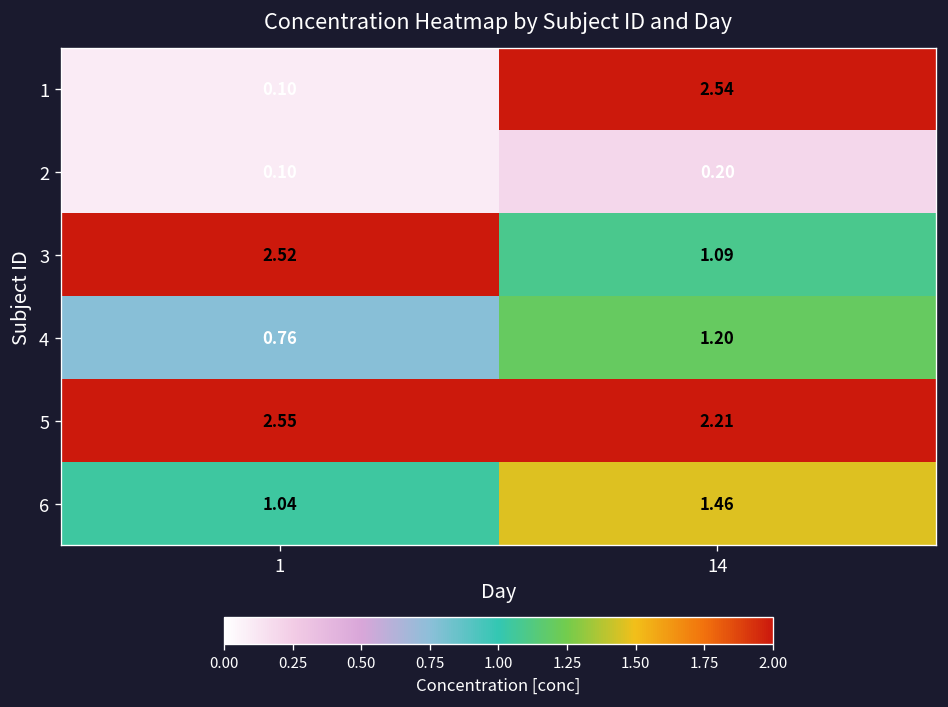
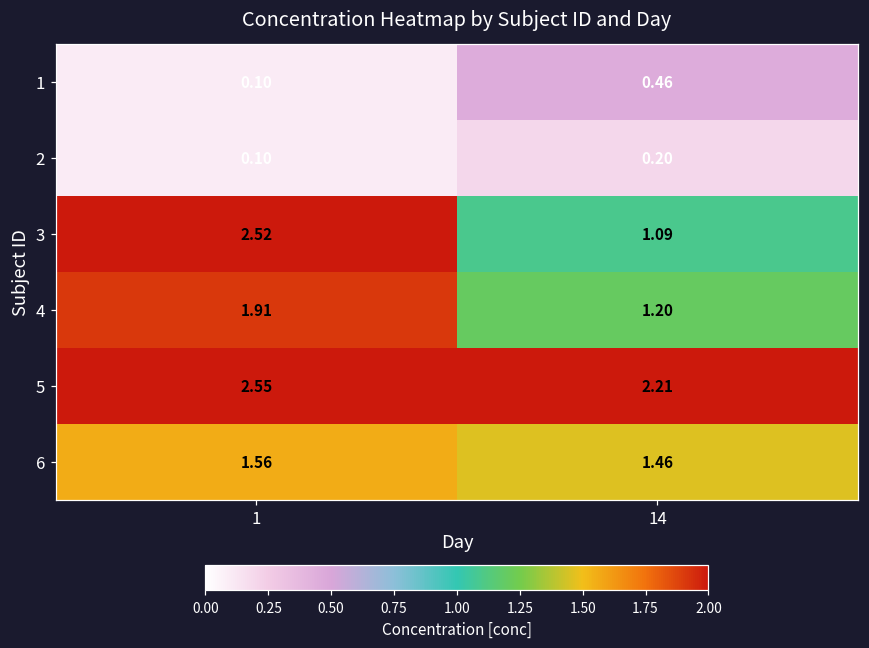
1, 14: 2.54 -> 0.46
4, 1: 0.76 -> 1.91
6, 1: 1.04 -> 1.56
